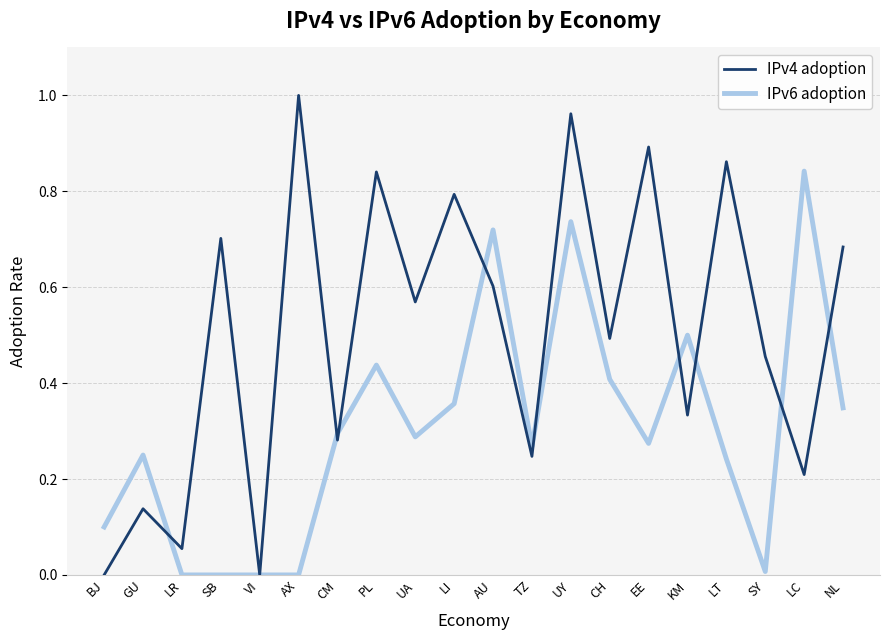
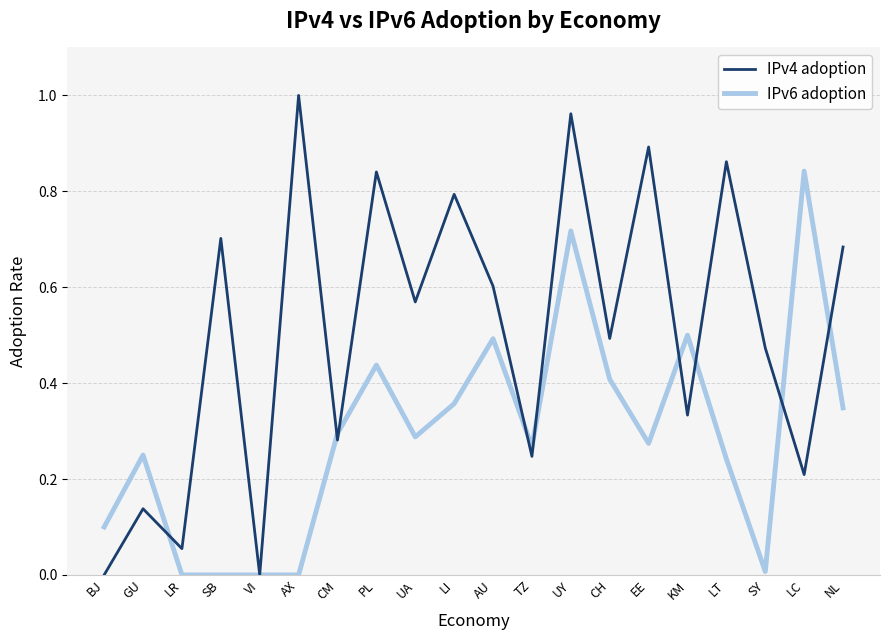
IPv6 adoption, AU: 0.72 -> 0.49
IPv6 adoption, UY: 0.74 -> 0.72
IPv4 adoption, SY: 0.46 -> 0.47
